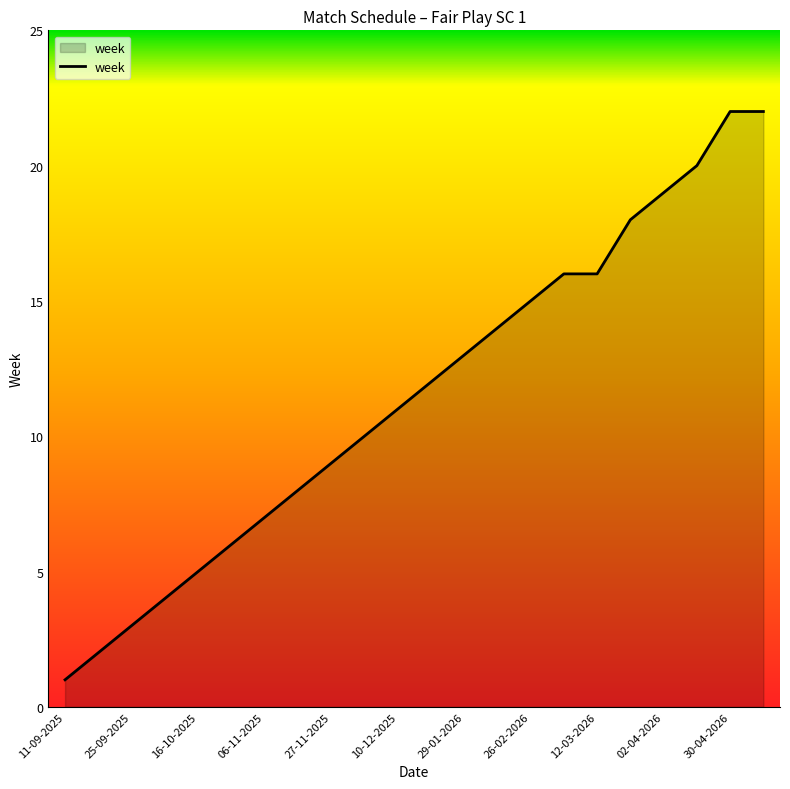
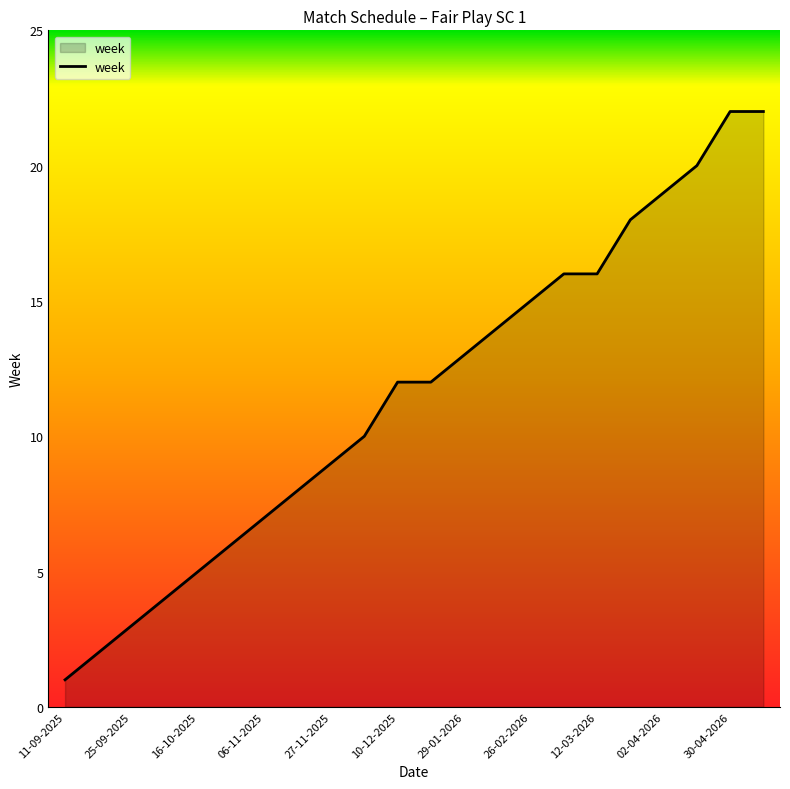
10-12-2025: 11 -> 12
